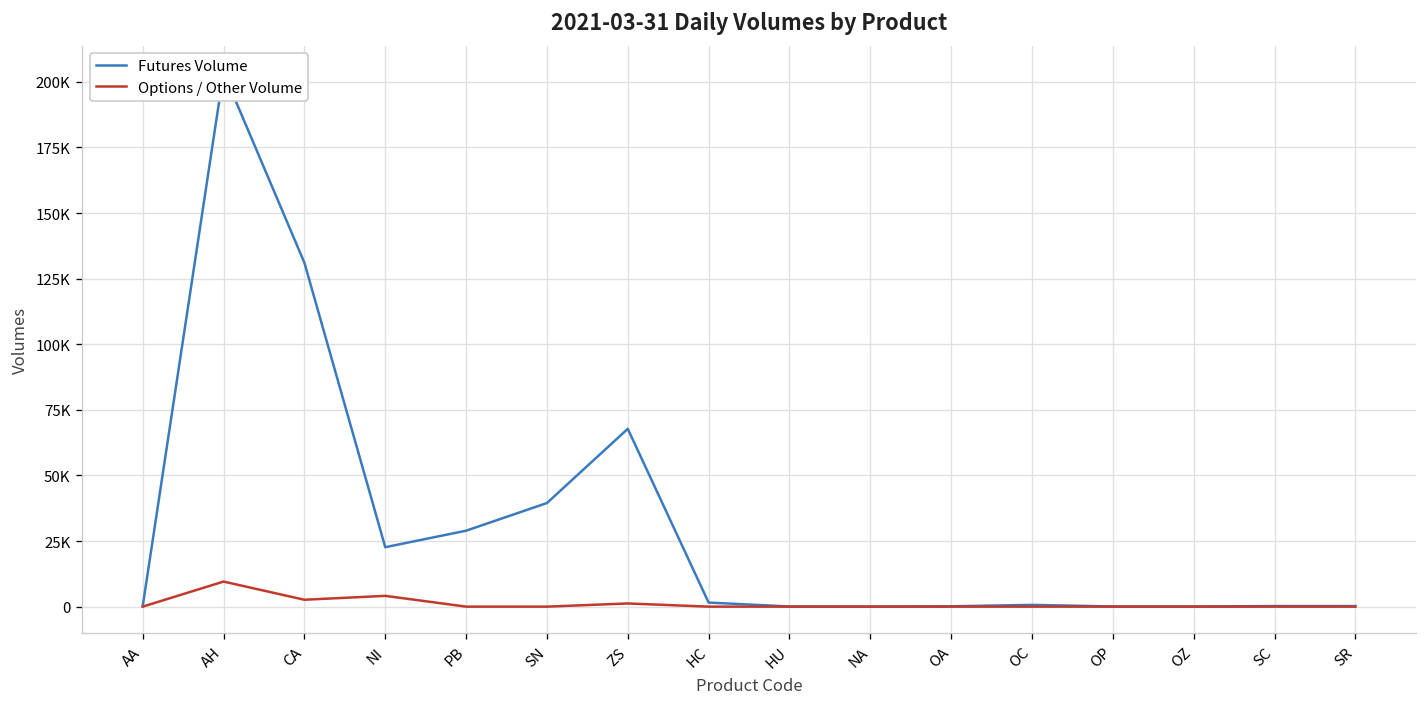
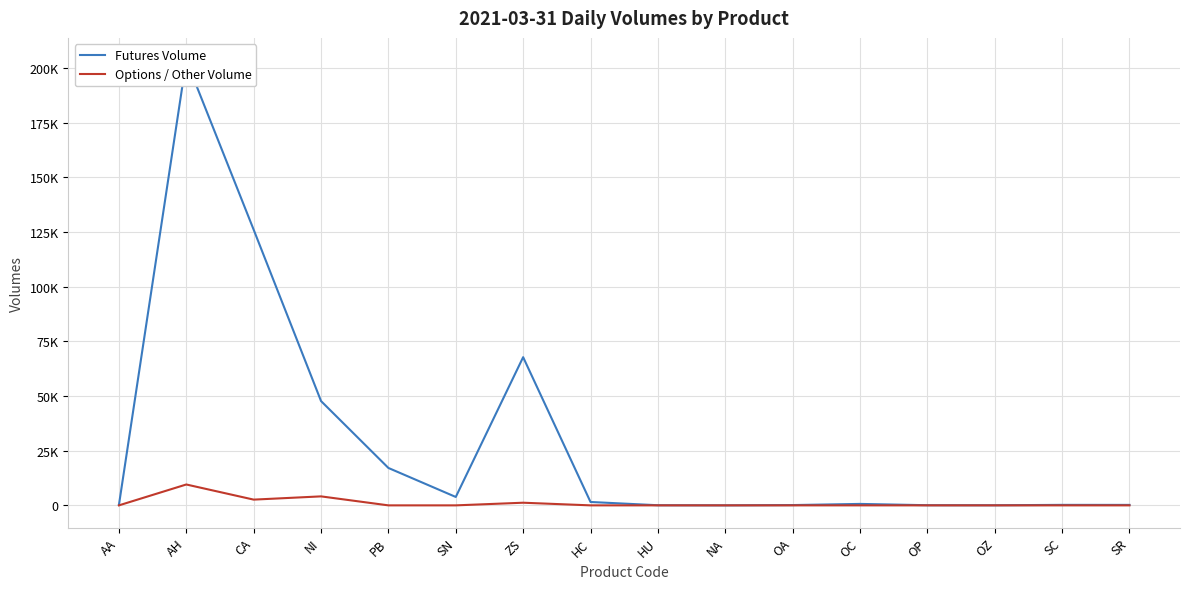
Futures Volume, CA: 131000 -> 126000
Futures Volume, NI: 23000 -> 48000
Futures Volume, PB: 29000 -> 17000
Futures Volume, SN: 39000 -> 4000
